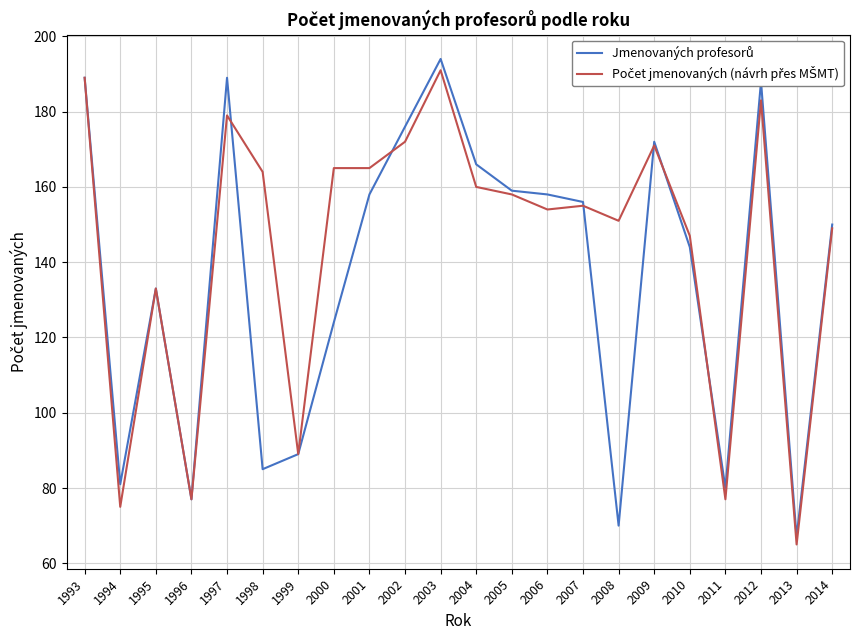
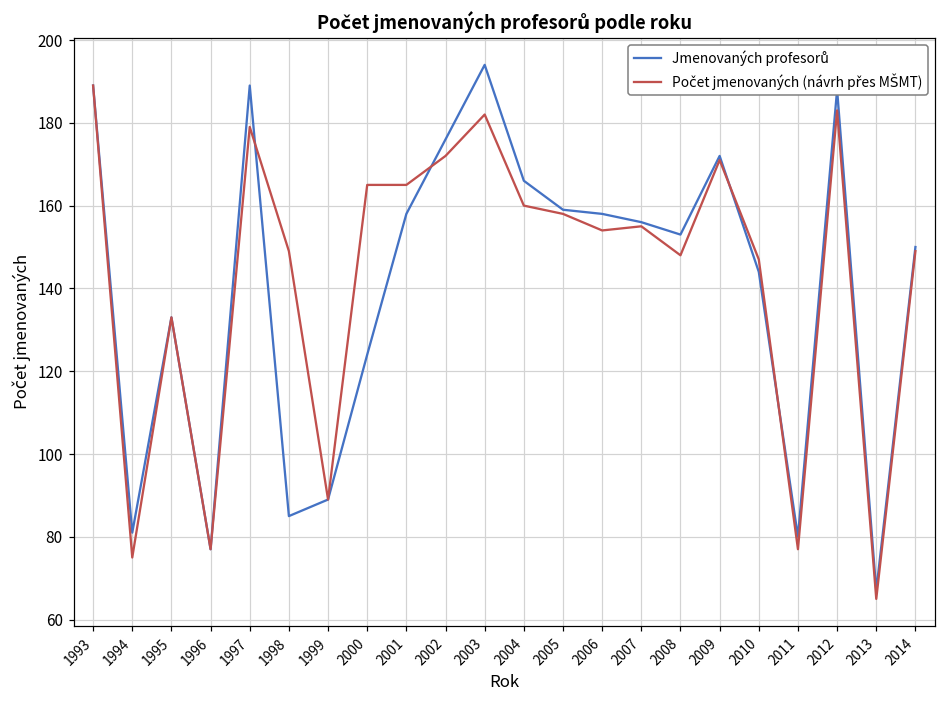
Počet jmenovaných (návrh přes MŠMT), 1998: 164 -> 149
Počet jmenovaných (návrh přes MŠMT), 2003: 191 -> 182
Jmenovaných profesorů, 2008: 70 -> 153
Počet jmenovaných (návrh přes MŠMT), 2008: 151 -> 148
